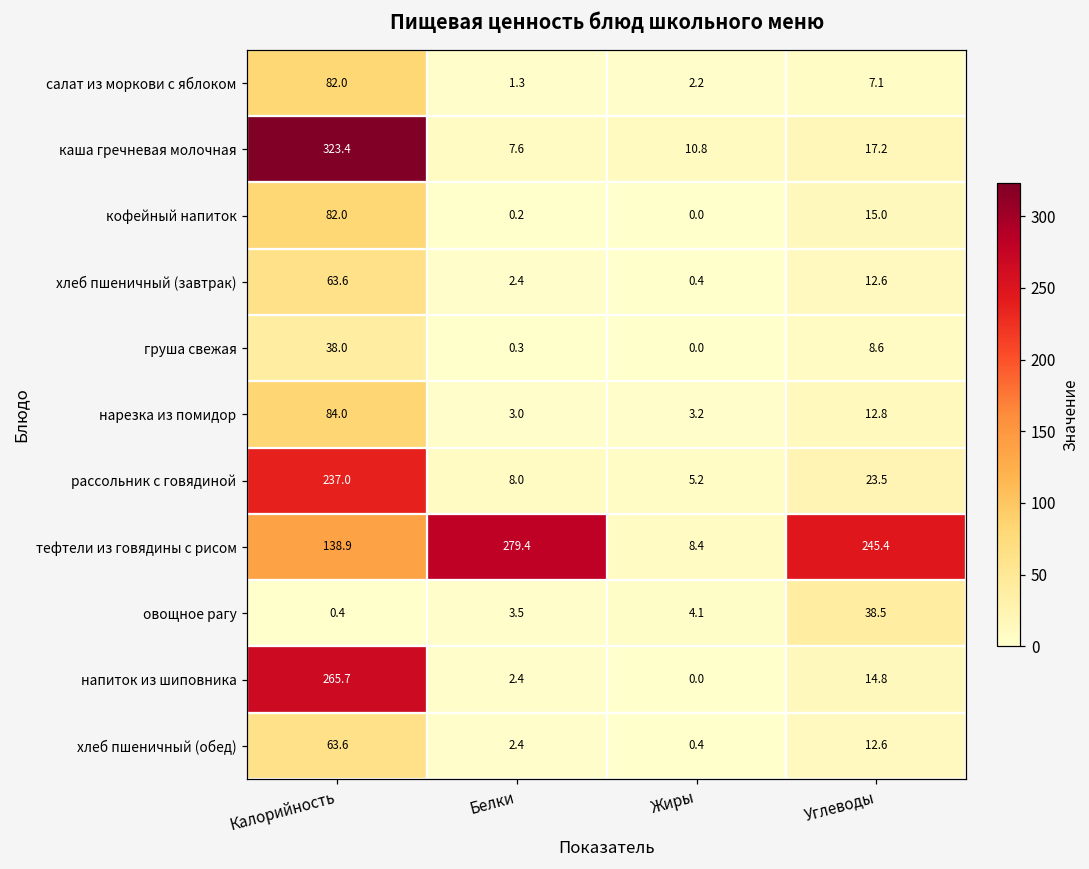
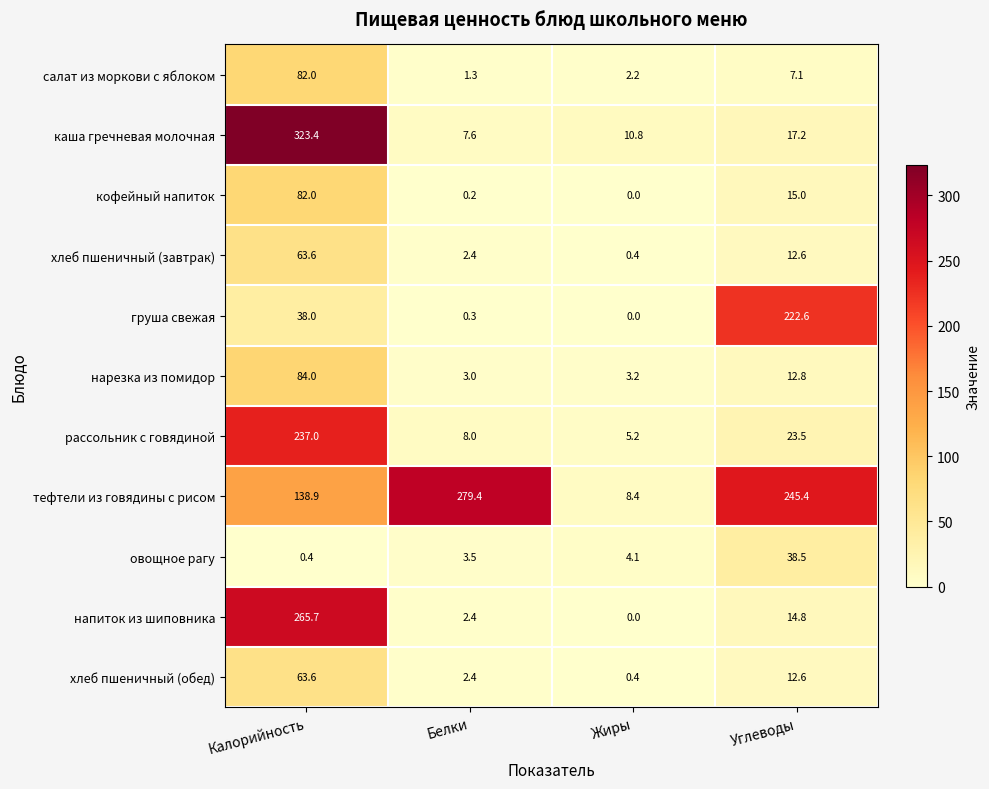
груша свежая, Углеводы: 8.6 -> 222.6
